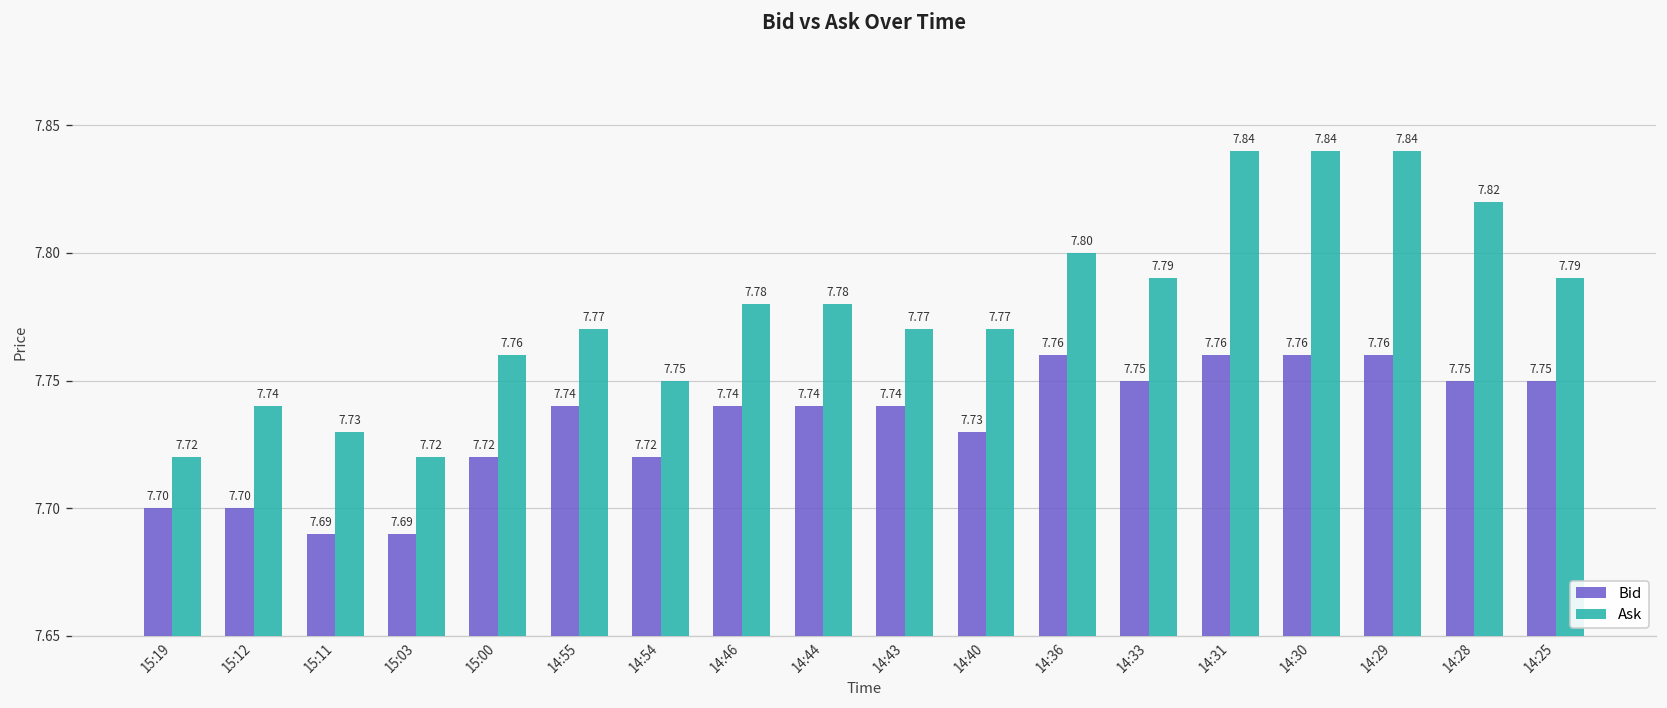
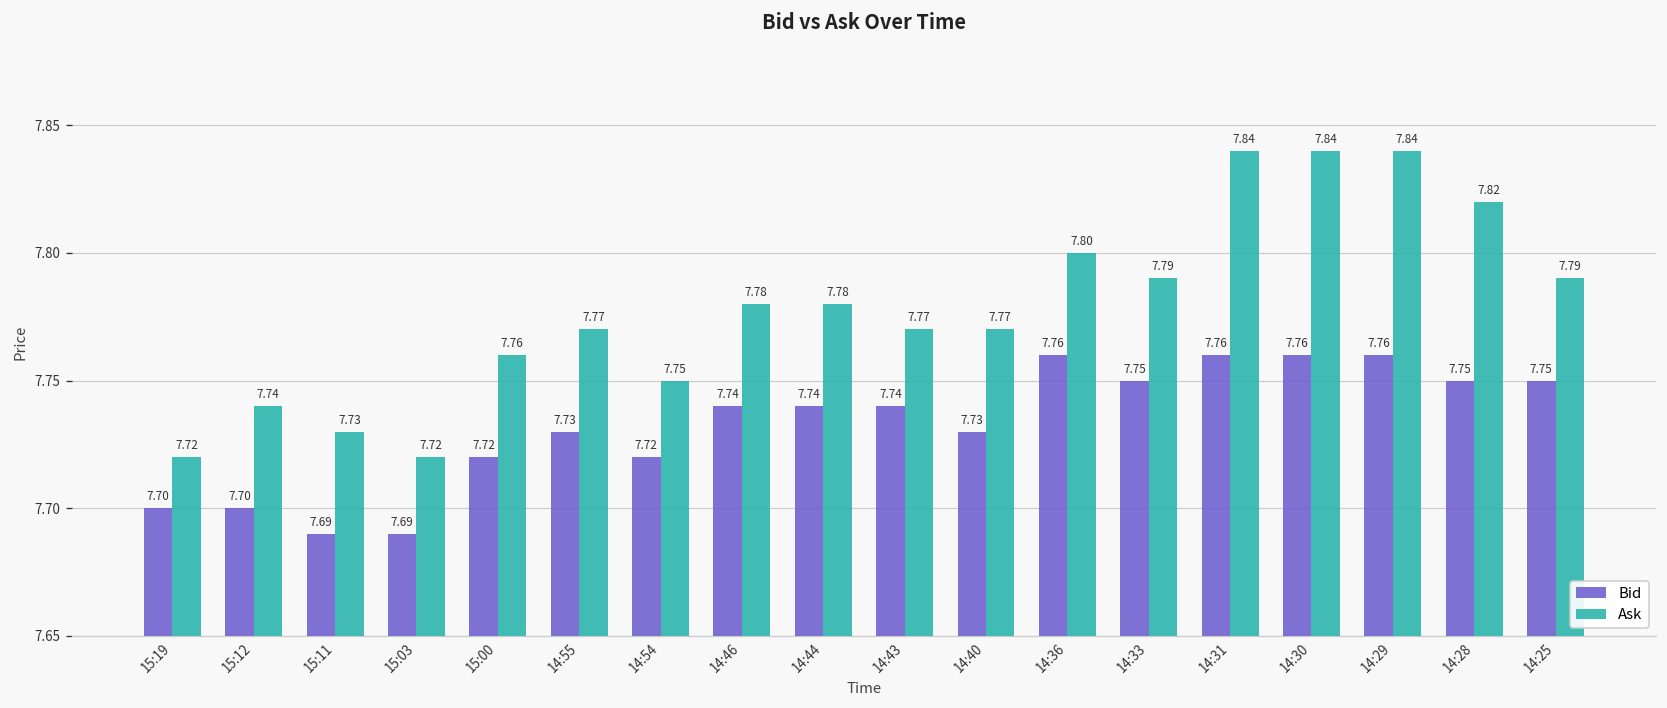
Bid, 14:55: 7.74 -> 7.73
